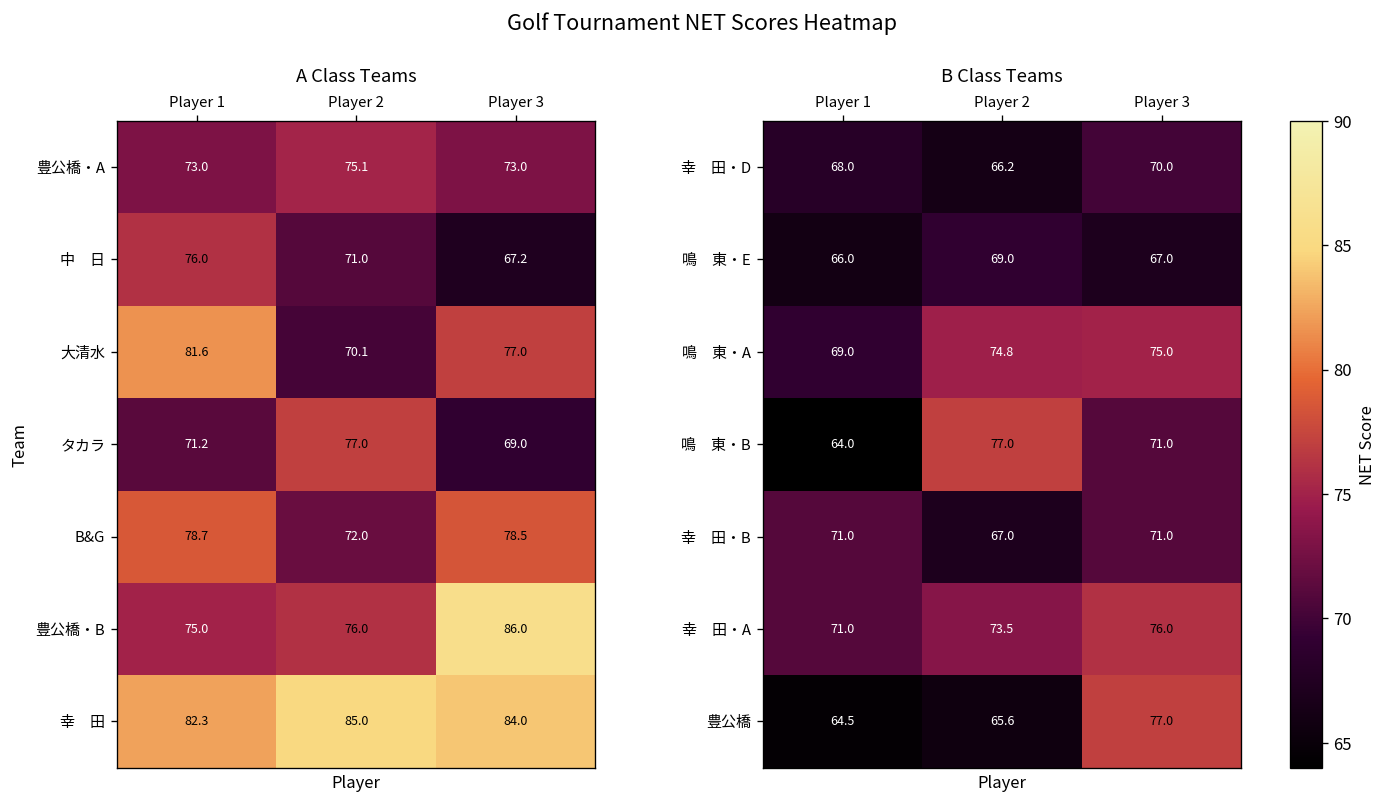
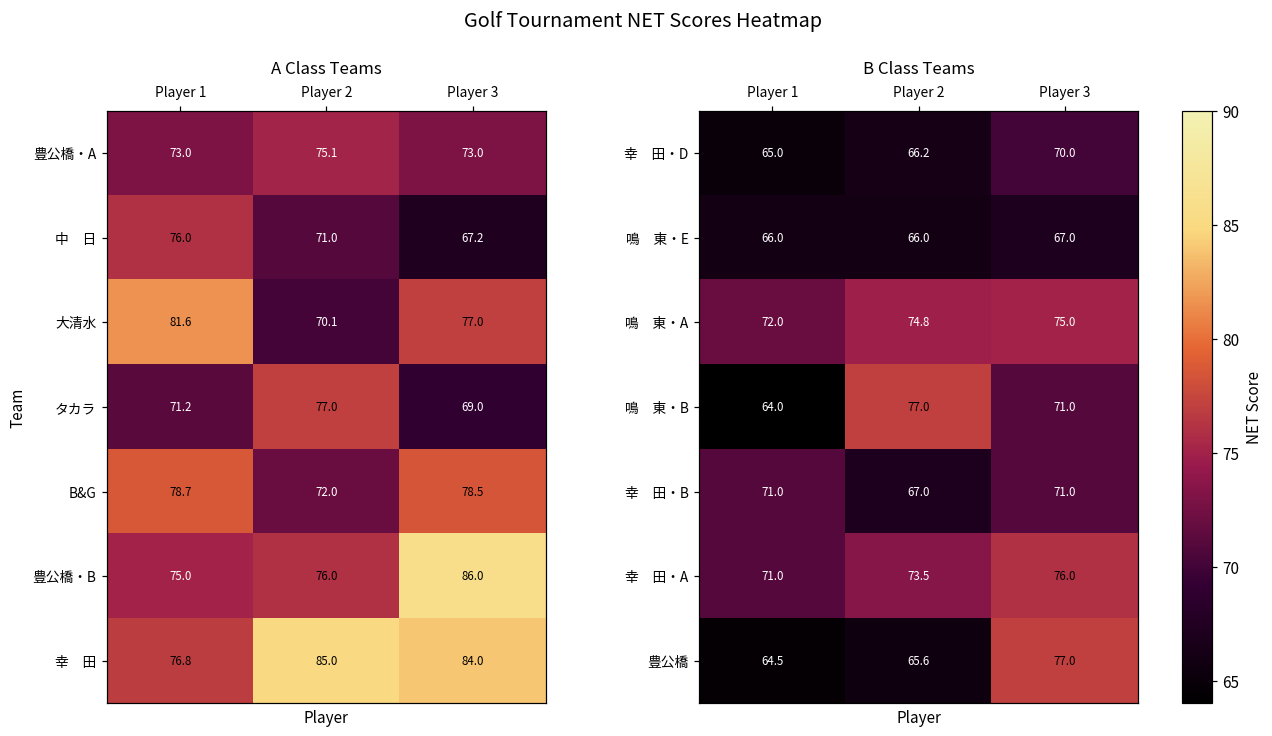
A Class Teams, 幸 田, Player 1: 82.3 -> 76.8
B Class Teams, 幸 田・D, Player 1: 68.0 -> 65.0
B Class Teams, 鳴 東・E, Player 2: 69.0 -> 66.0
B Class Teams, 鳴 東・A, Player 1: 69.0 -> 72.0
